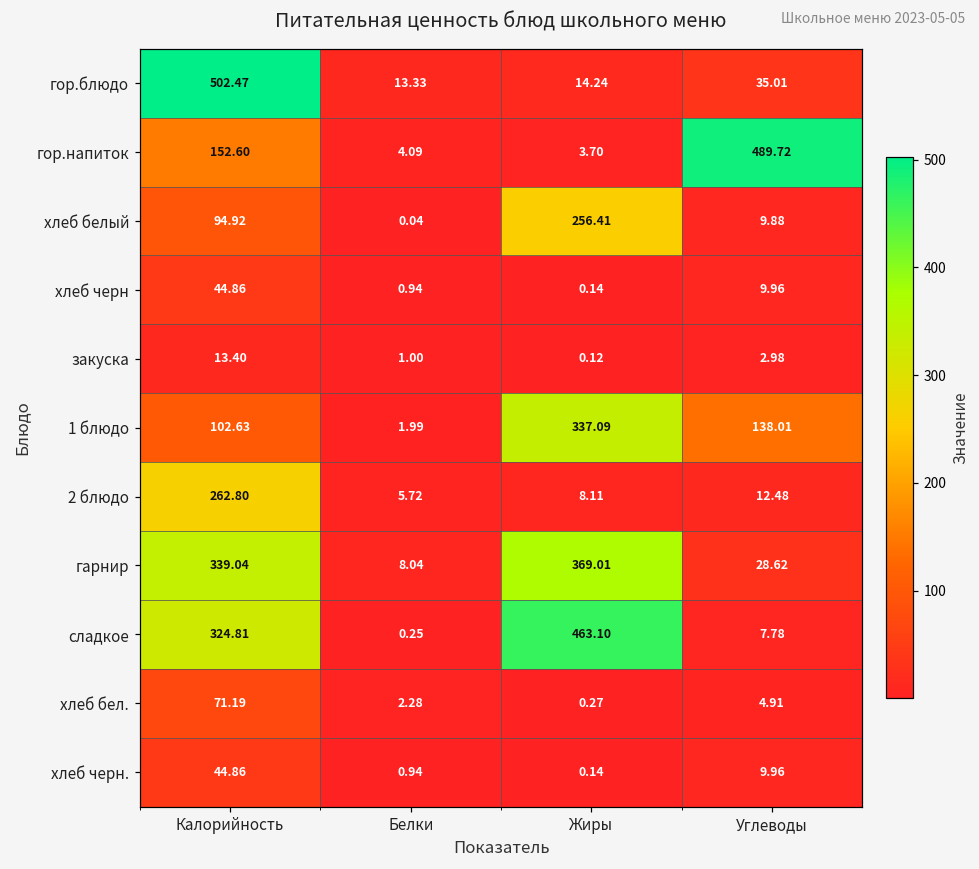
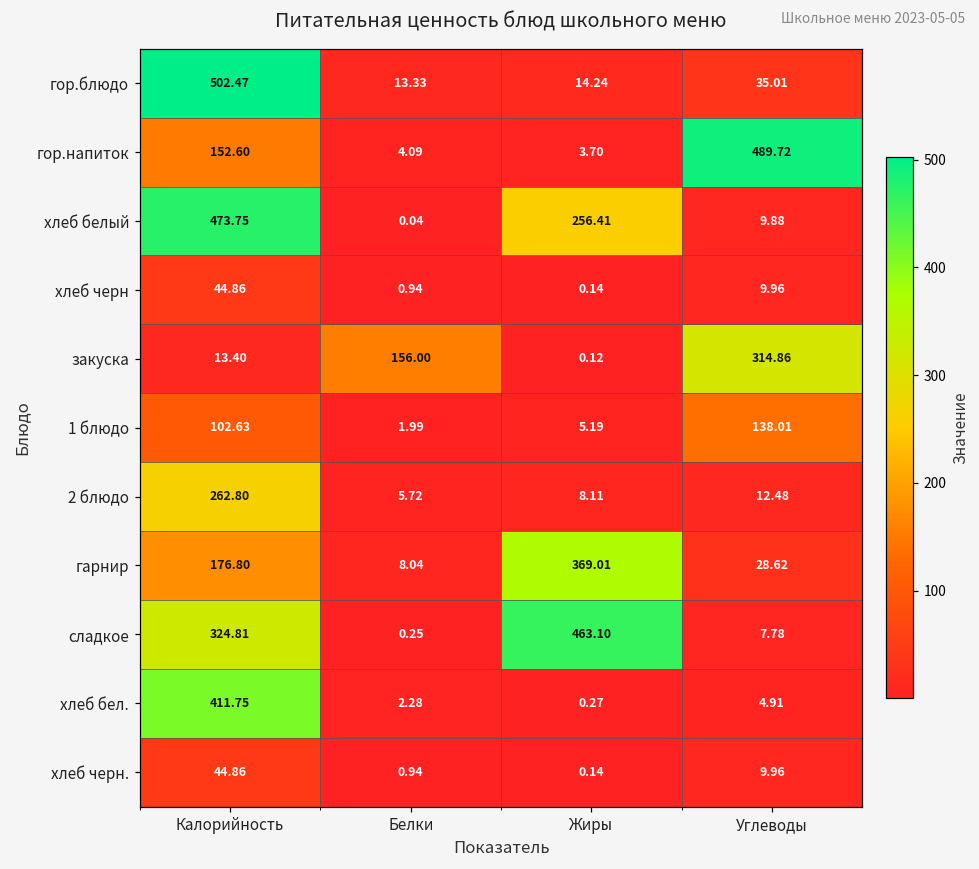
хлеб белый, Калорийность: 94.92 -> 473.75
закуска, Белки: 1.00 -> 156.00
закуска, Углеводы: 2.98 -> 314.86
1 блюдо, Жиры: 337.09 -> 5.19
гарнир, Калорийность: 339.04 -> 176.80
хлеб бел., Калорийность: 71.19 -> 411.75
